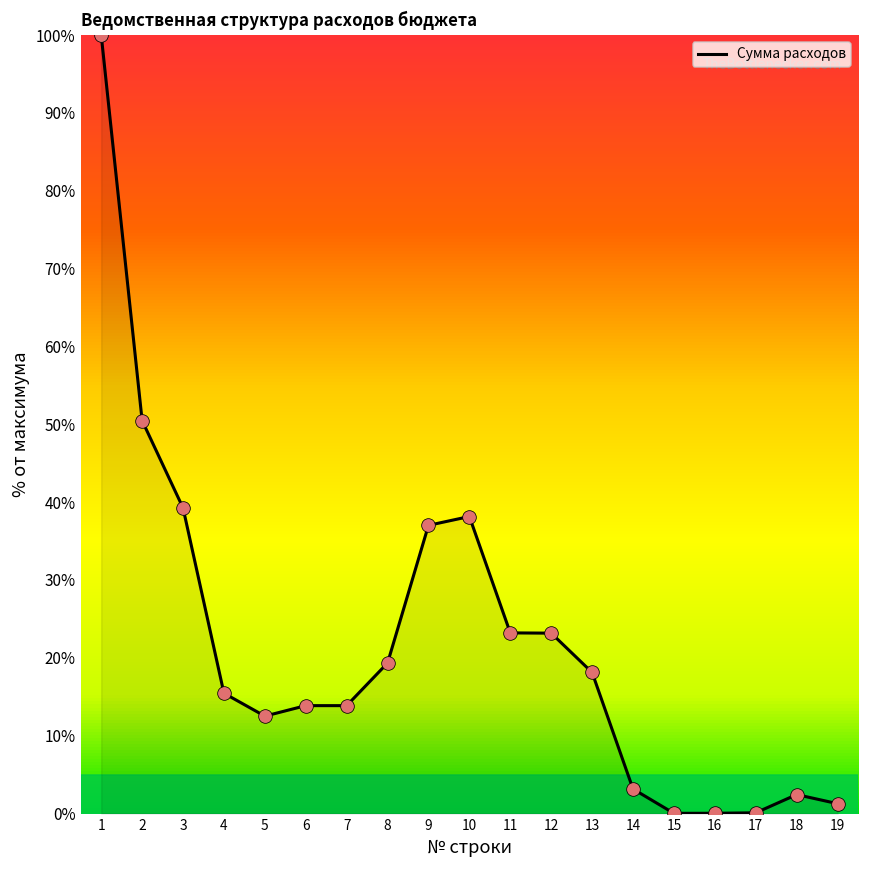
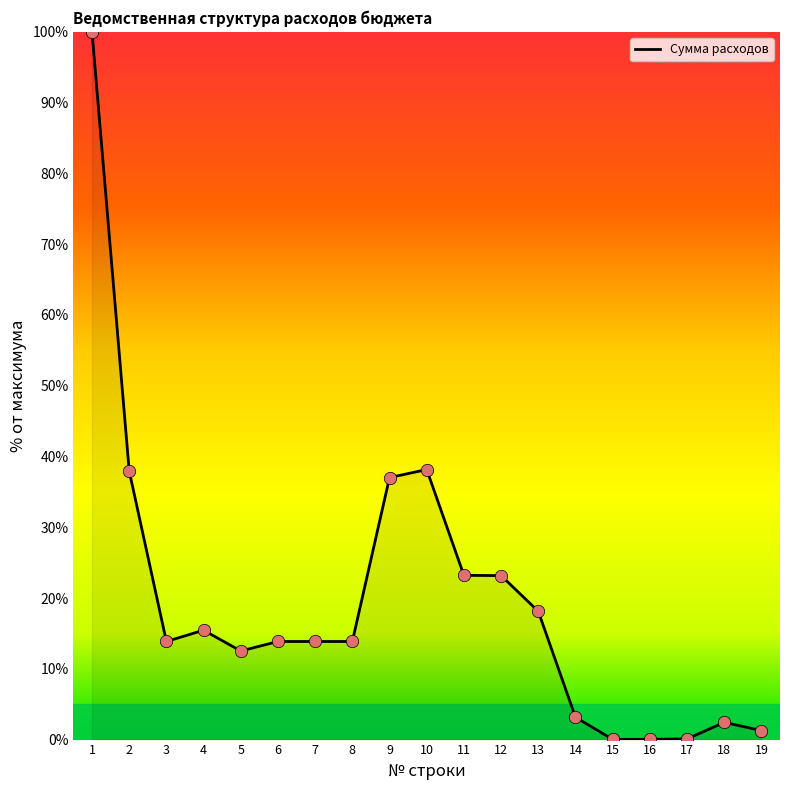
2: 50% -> 38%
3: 39% -> 14%
8: 19% -> 14%
